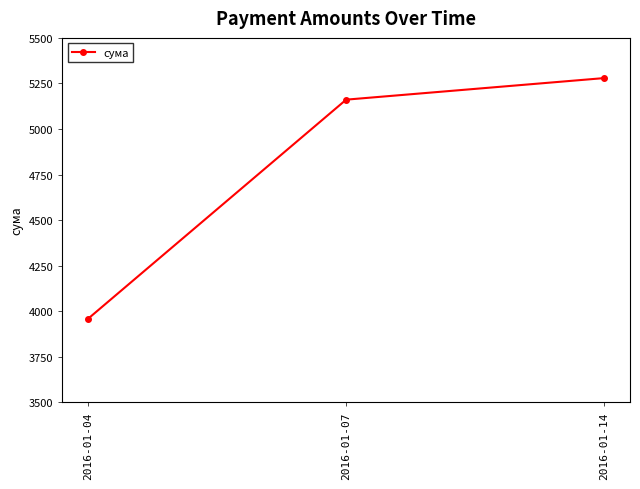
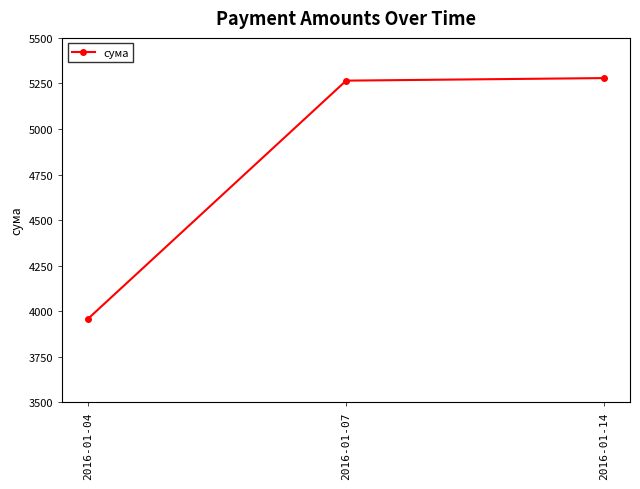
2016-01-07: 5160 -> 5270
